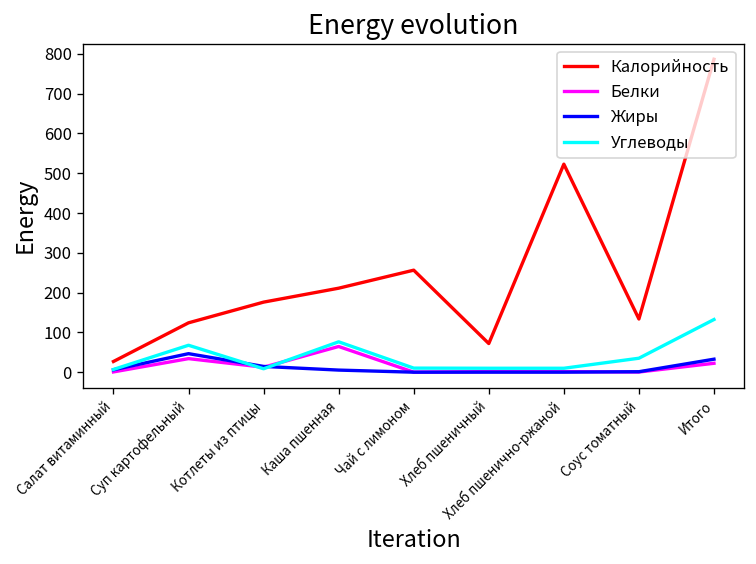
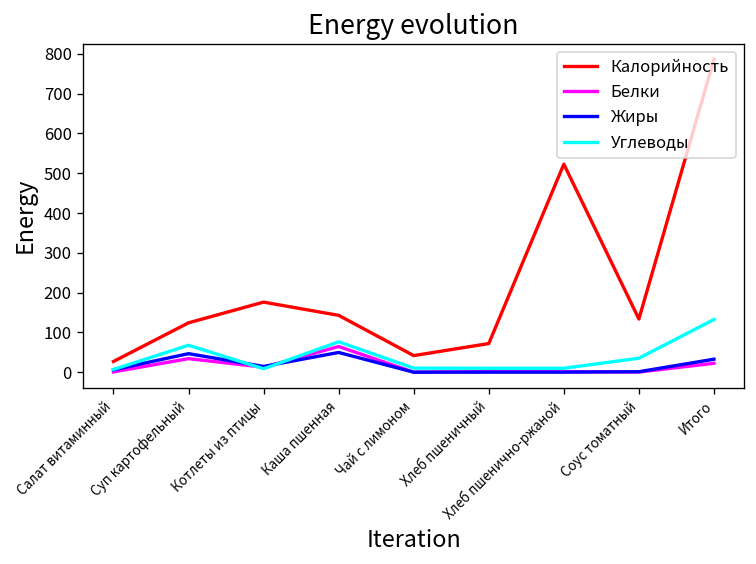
Калорийность, Каша пшенная: 210 -> 140
Жиры, Каша пшенная: 10 -> 50
Калорийность, Чай с лимоном: 260 -> 40
